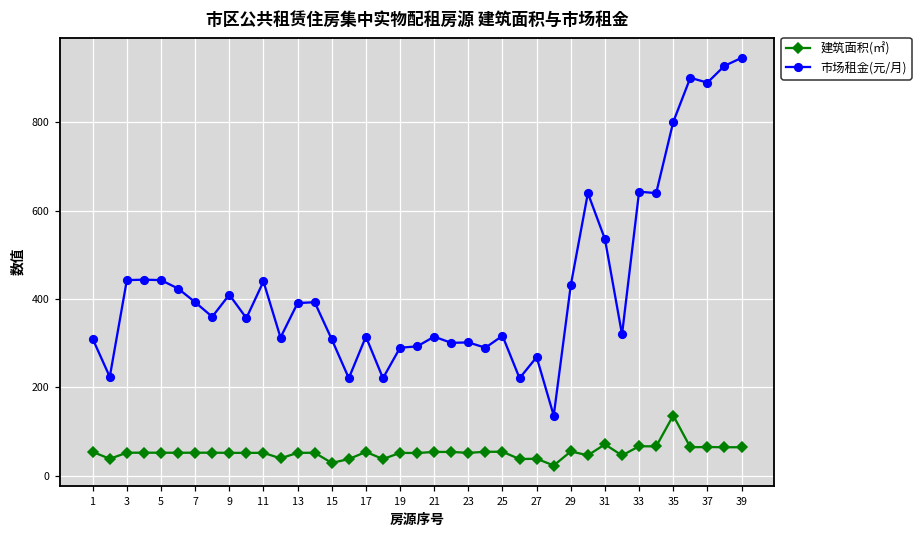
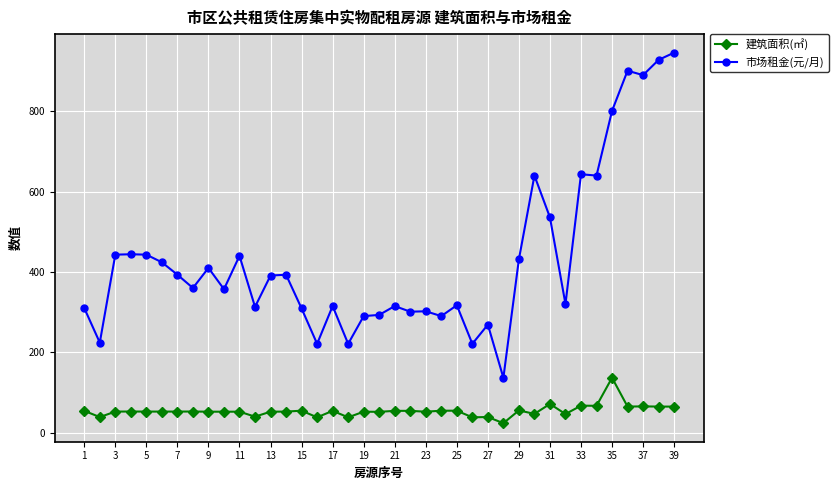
建筑面积(㎡), 15: 30 -> 50
